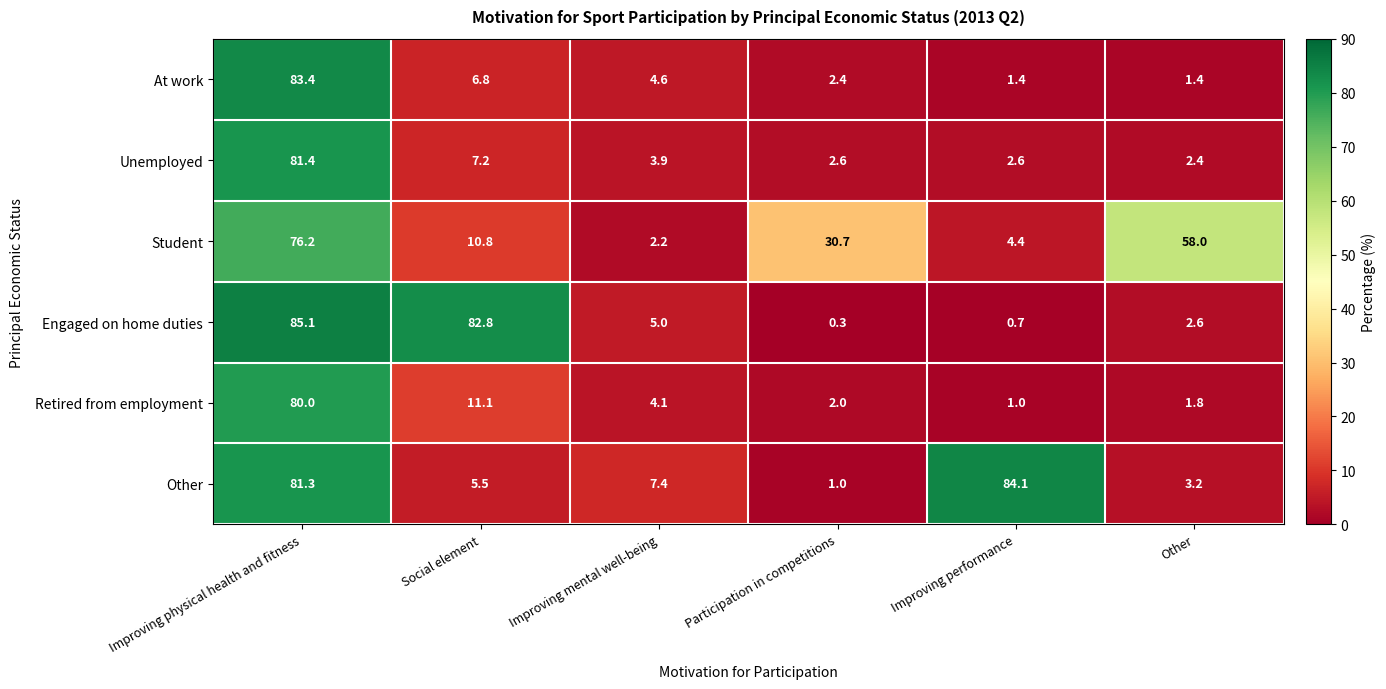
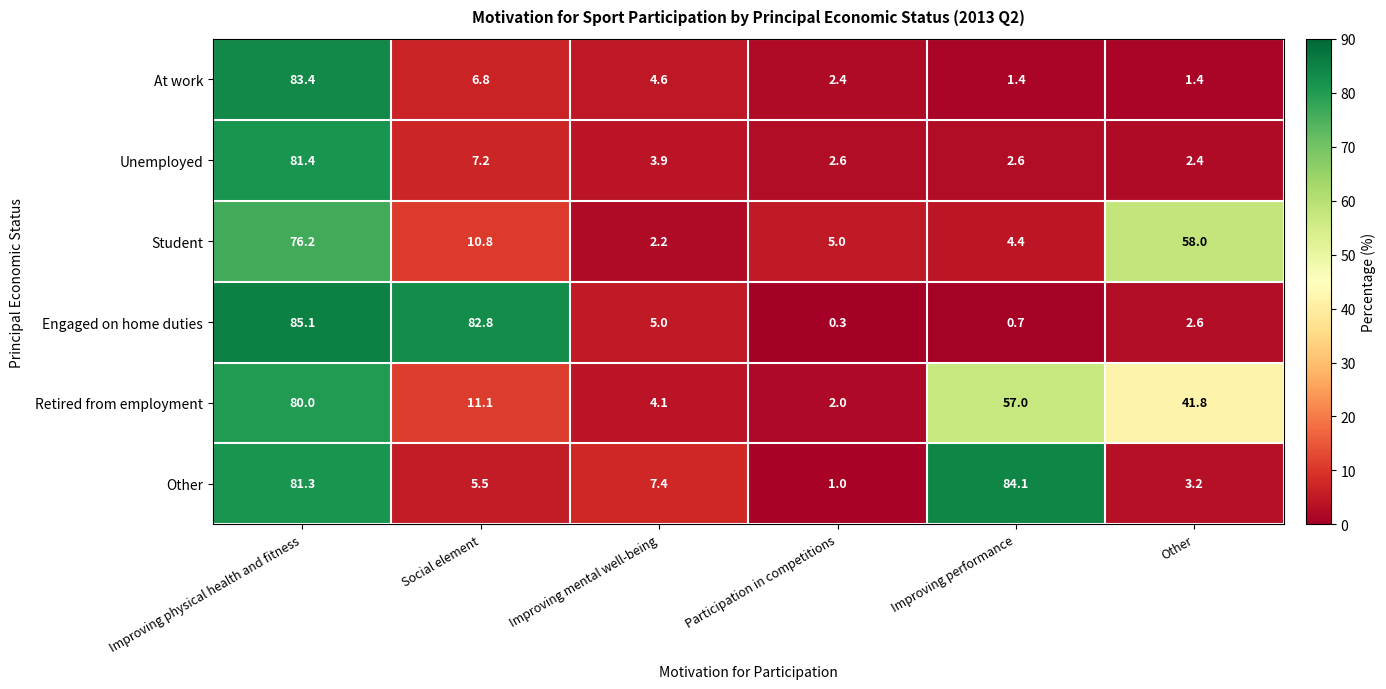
Student, Participation in competitions: 30.7 -> 5.0
Retired from employment, Improving performance: 1.0 -> 57.0
Retired from employment, Other: 1.8 -> 41.8
